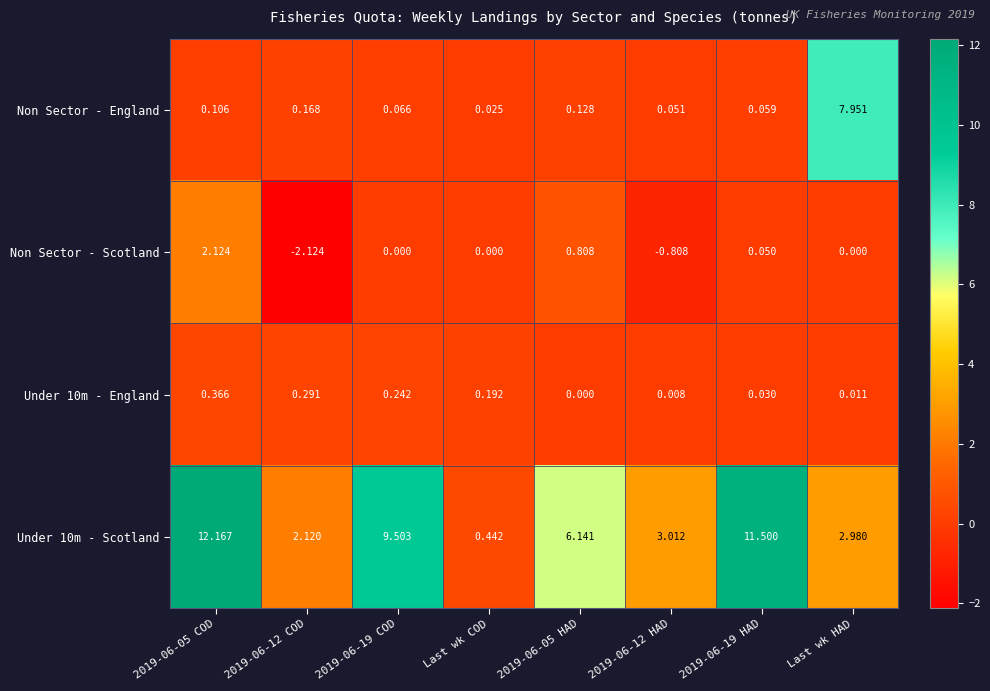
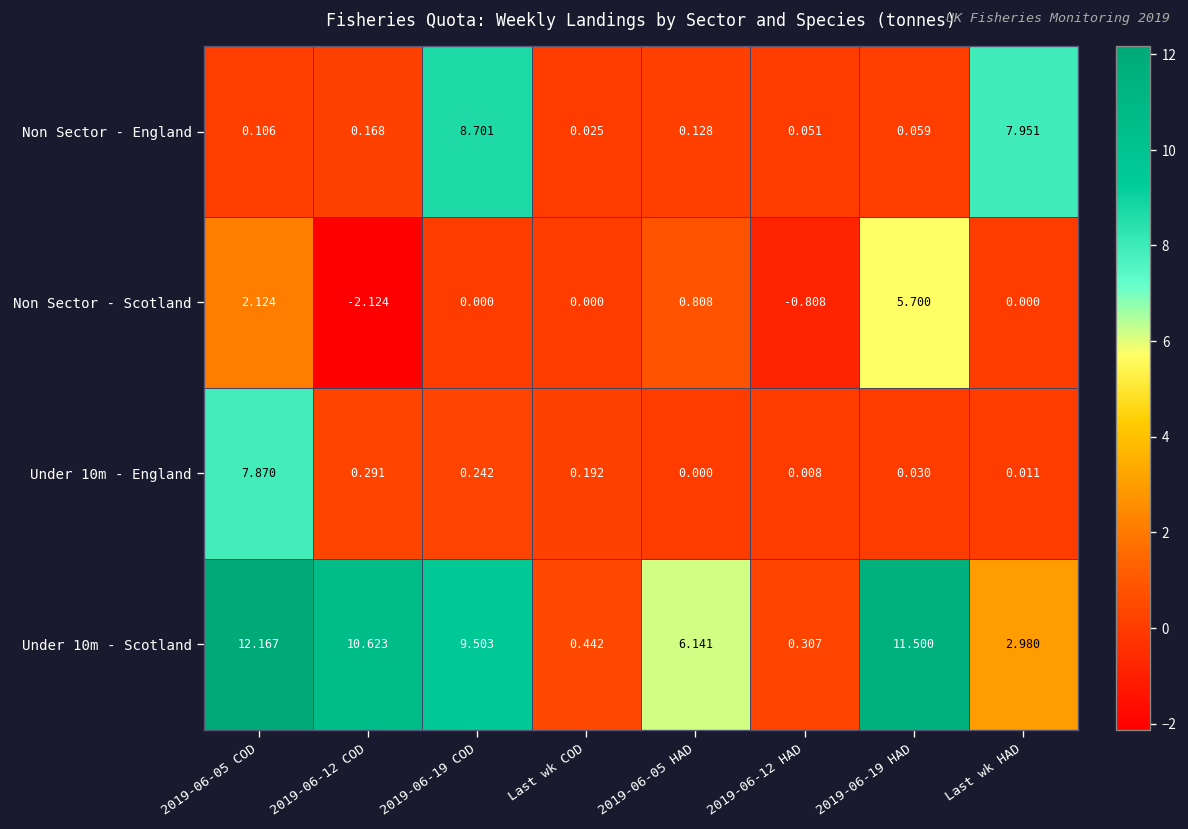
Non Sector - England, 2019-06-19 COD: 0.066 -> 8.701
Non Sector - Scotland, 2019-06-19 HAD: 0.050 -> 5.700
Under 10m - England, 2019-06-05 COD: 0.366 -> 7.870
Under 10m - Scotland, 2019-06-12 COD: 2.120 -> 10.623
Under 10m - Scotland, 2019-06-12 HAD: 3.012 -> 0.307
